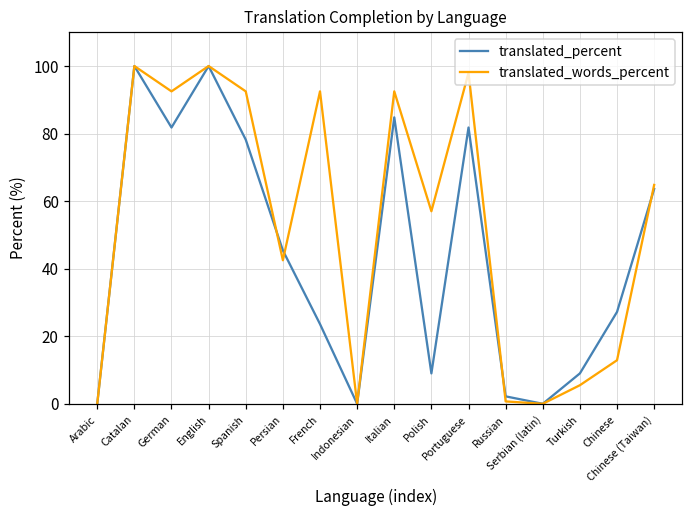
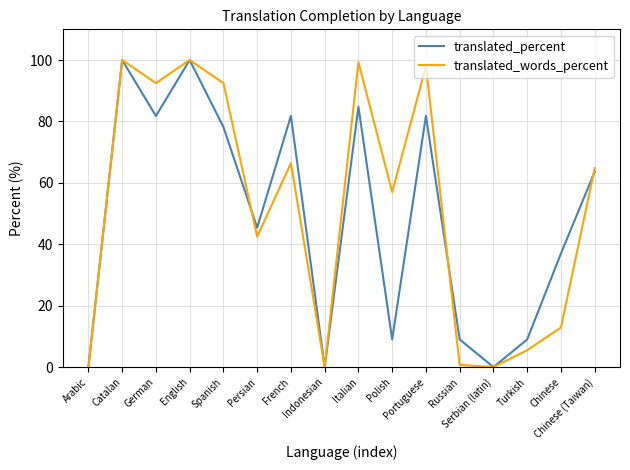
translated_percent, French: 24 -> 82
translated_words_percent, French: 93 -> 66
translated_words_percent, Italian: 93 -> 99
translated_percent, Russian: 2 -> 9
translated_percent, Chinese: 27 -> 37
